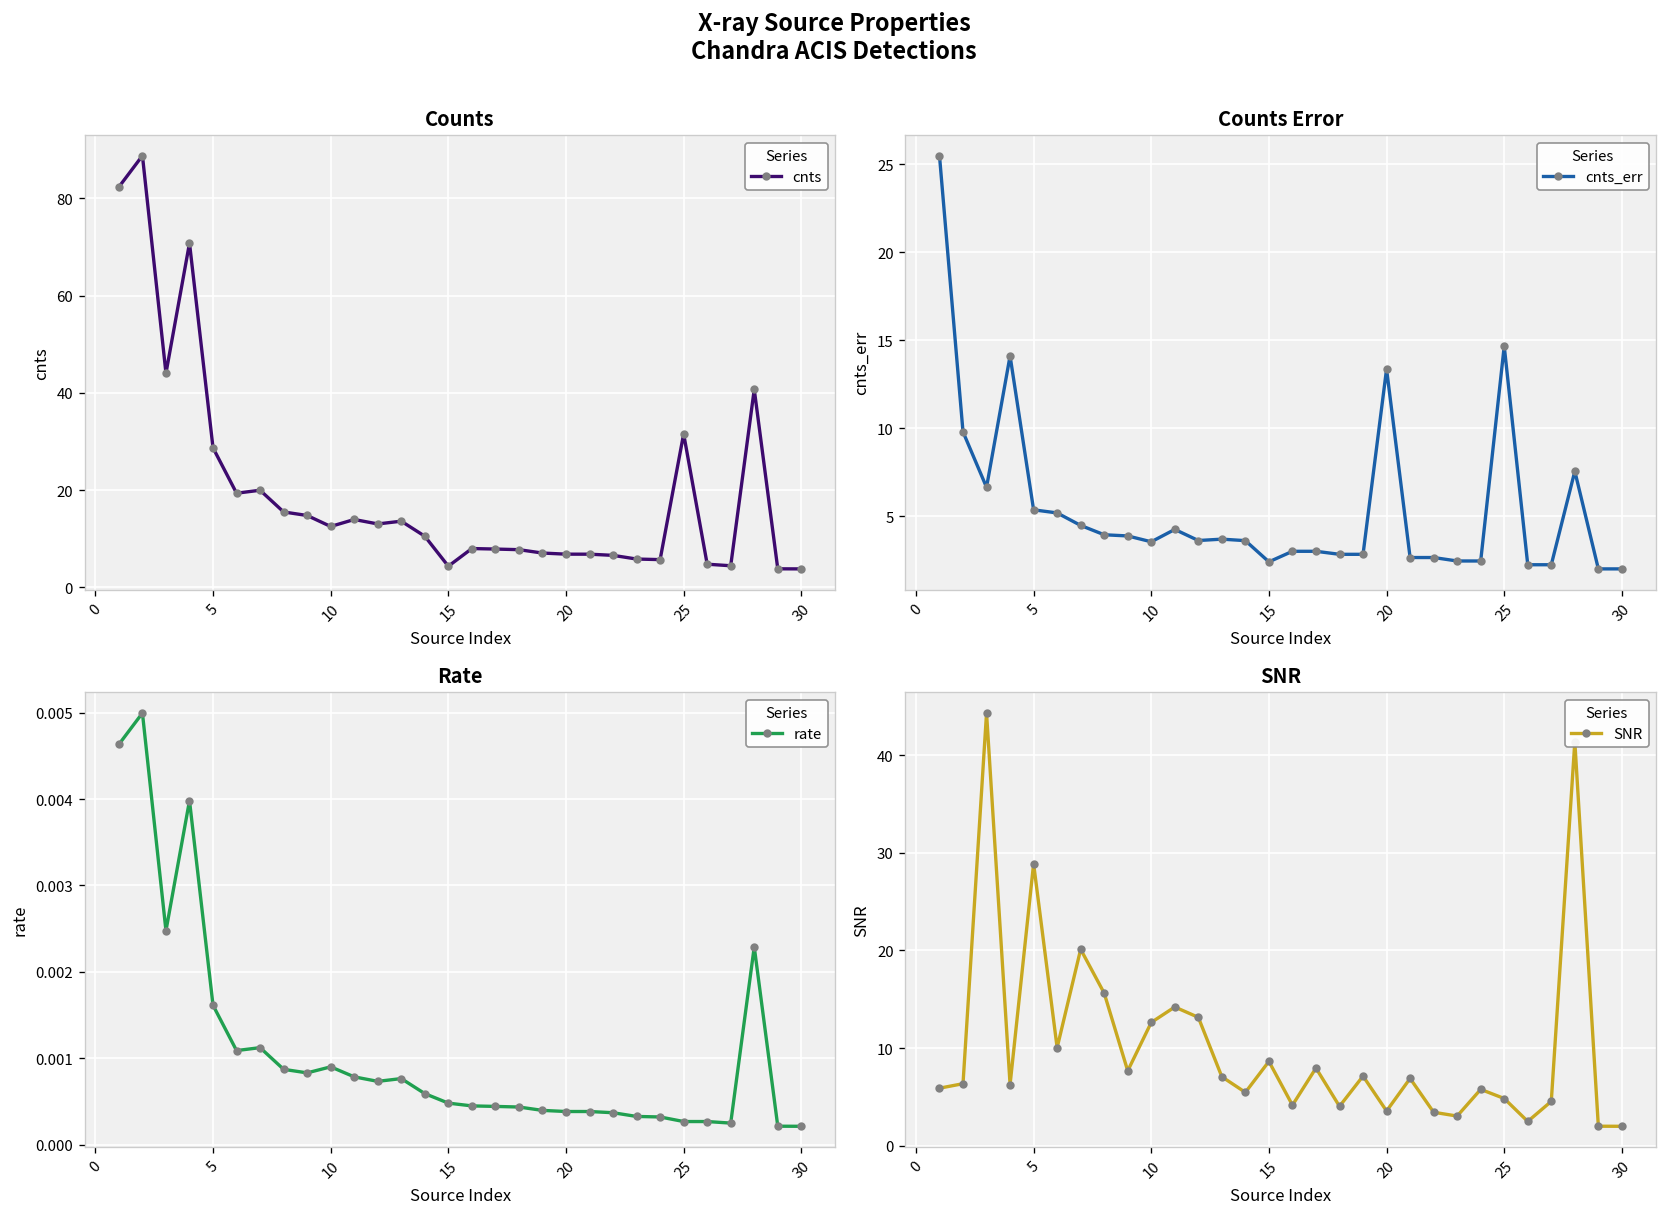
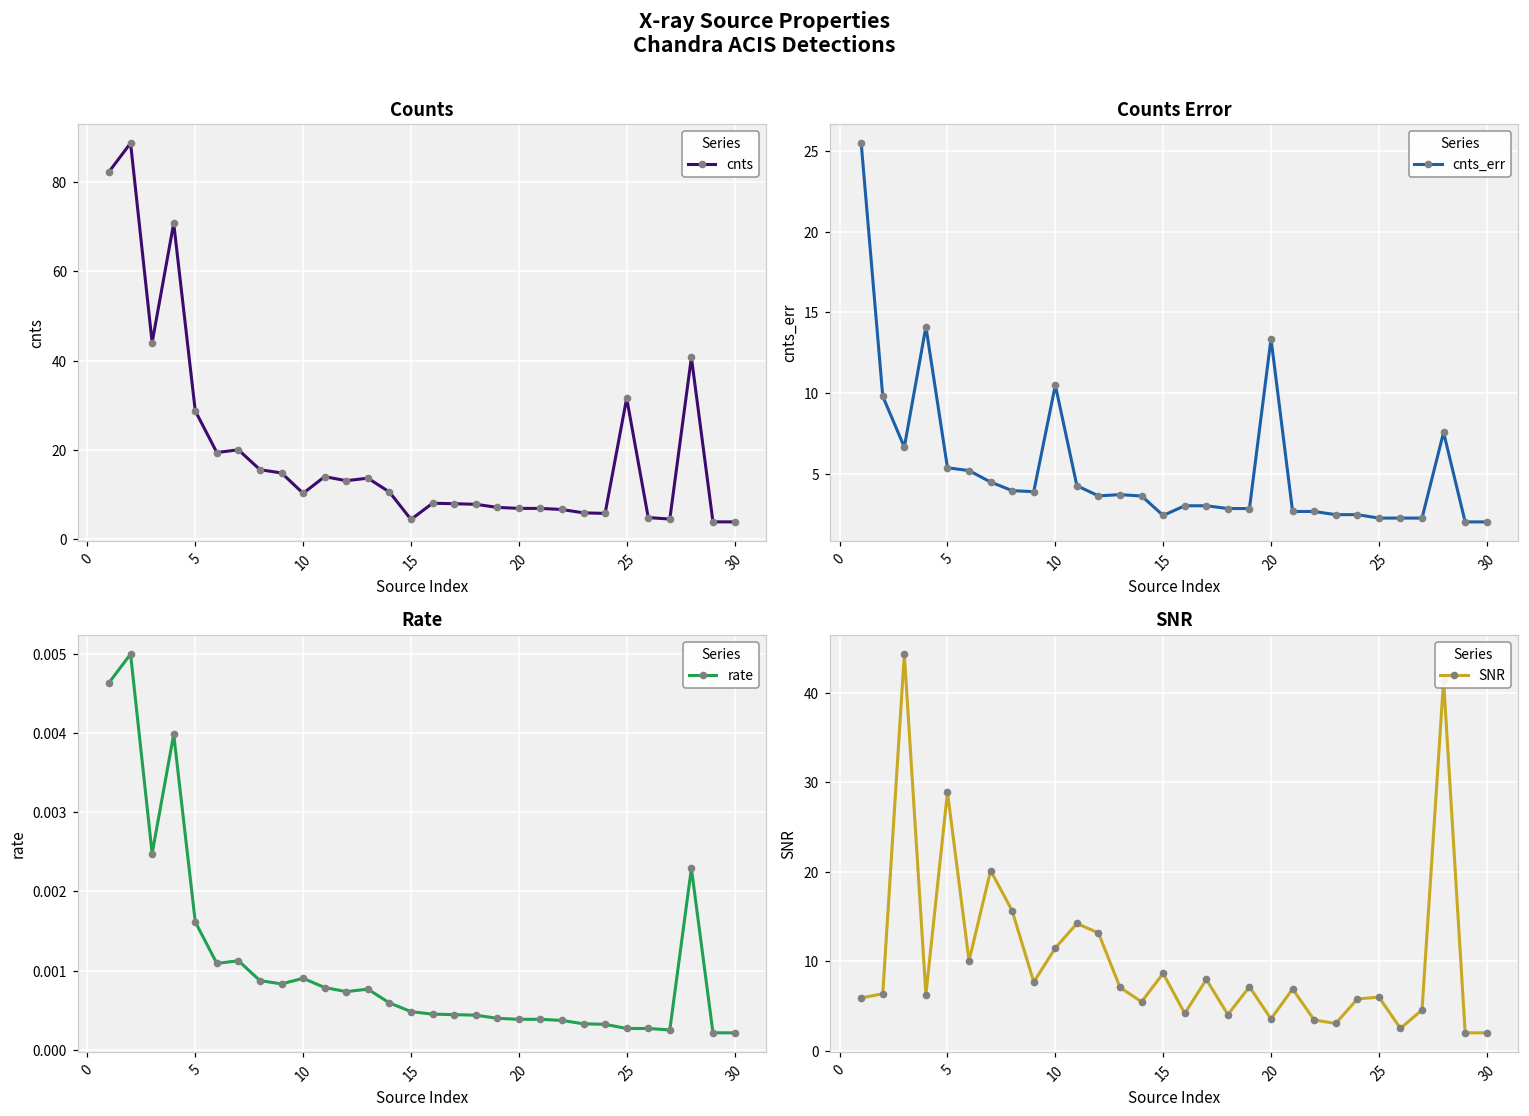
Counts, 10: 13 -> 10
Counts Error, 10: 3.5 -> 10.5
Counts Error, 25: 14.7 -> 2.2
SNR, 10: 13 -> 11
SNR, 25: 5 -> 6
